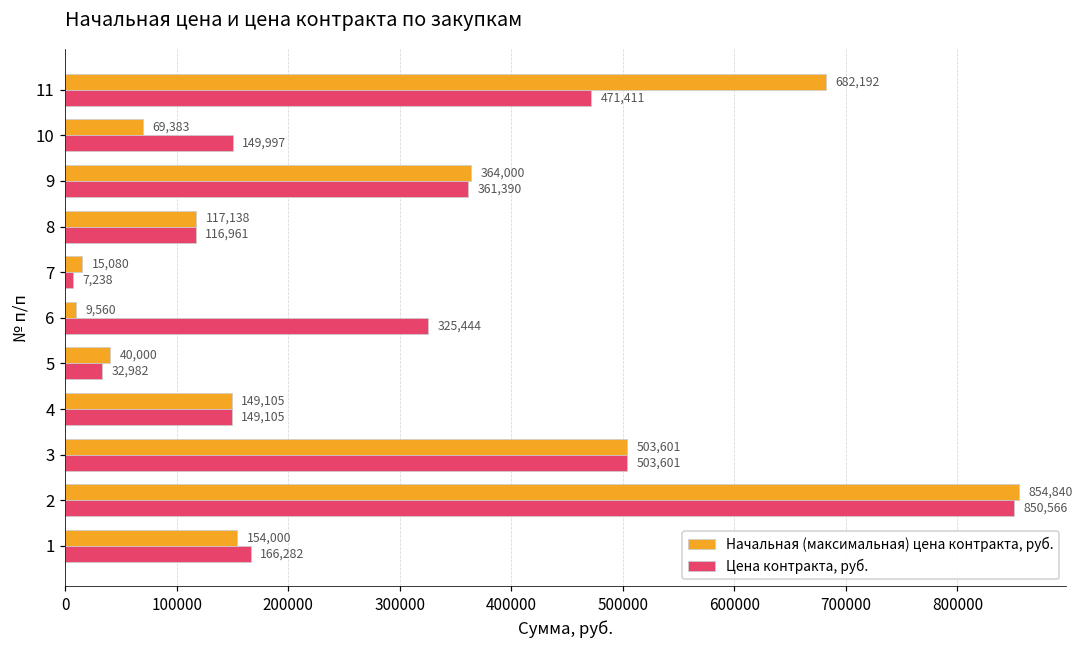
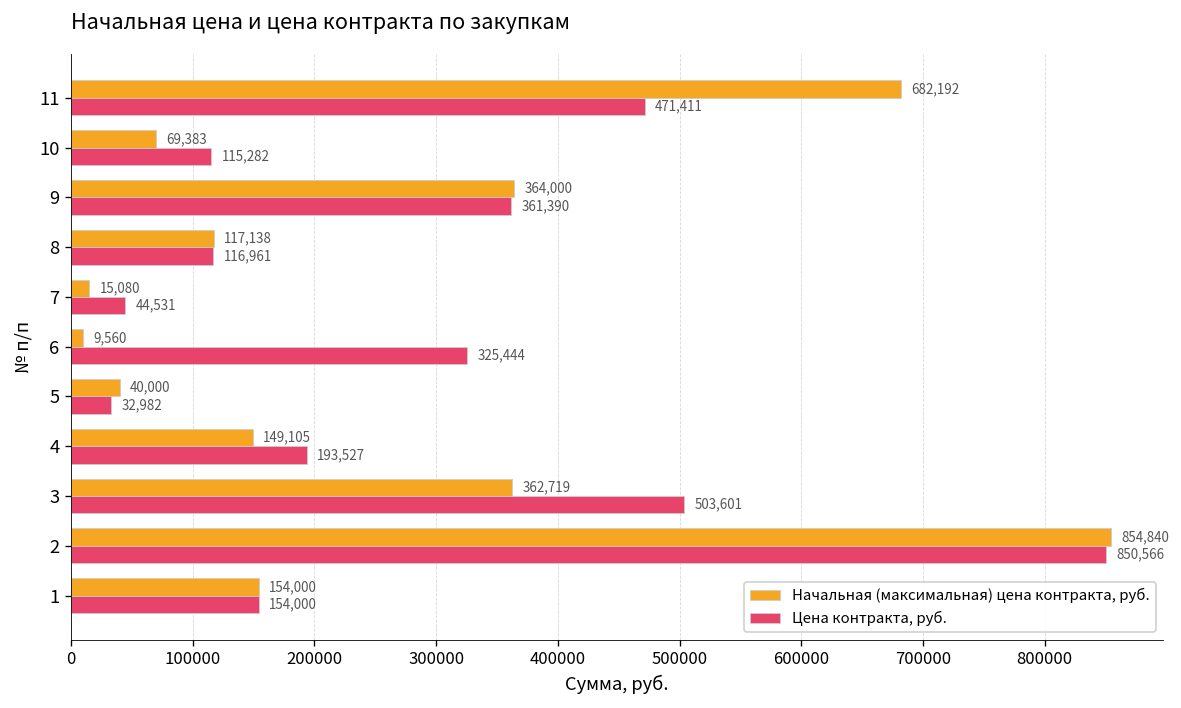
Цена контракта, руб., 10: 149,997 -> 115,282
Цена контракта, руб., 7: 7,238 -> 44,531
Цена контракта, руб., 4: 149,105 -> 193,527
Начальная (максимальная) цена контракта, руб., 3: 503,601 -> 362,719
Цена контракта, руб., 1: 166,282 -> 154,000
